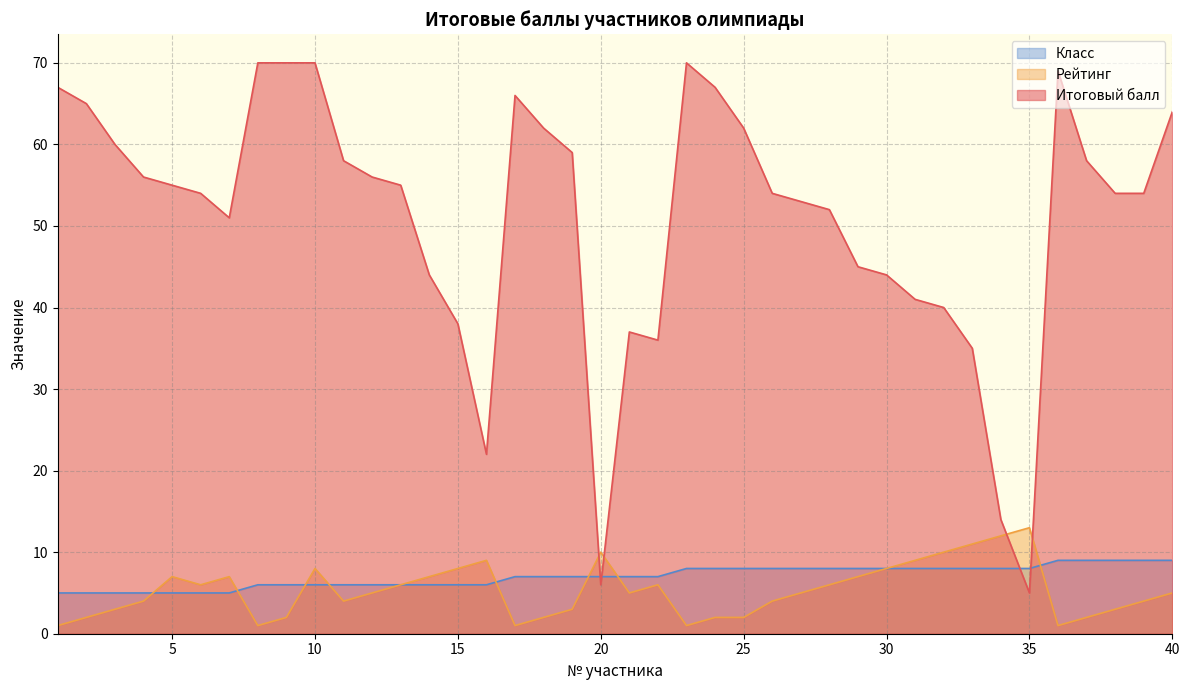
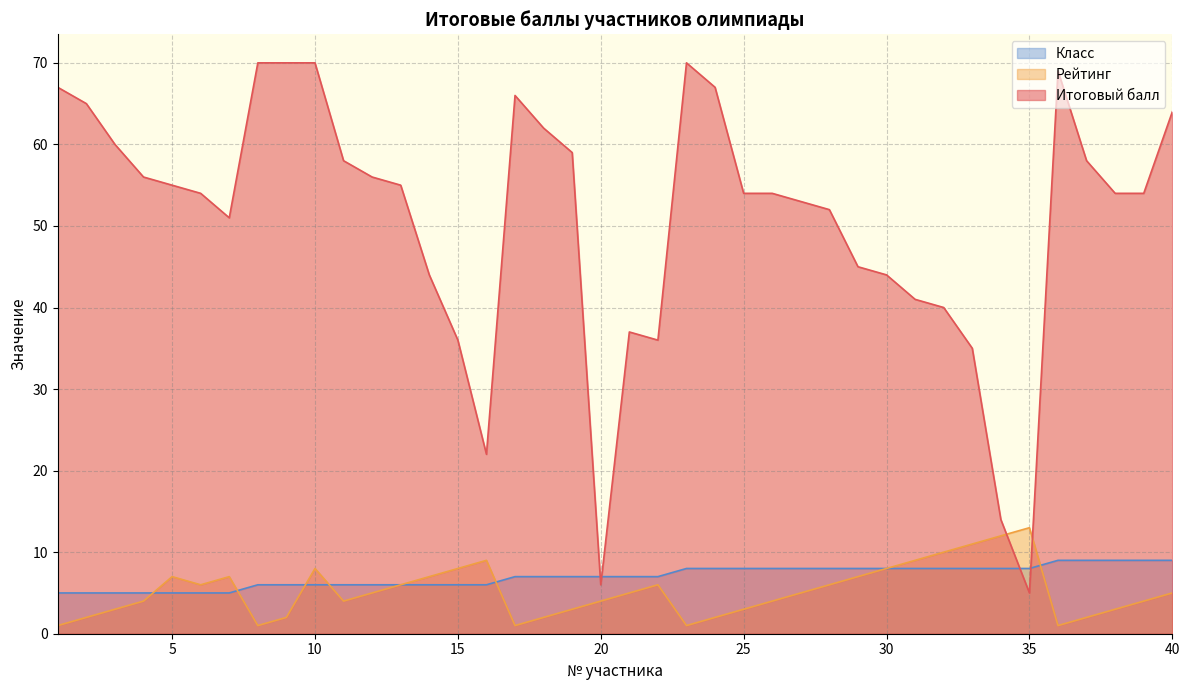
Итоговый балл, 15: 38 -> 36
Рейтинг, 20: 10 -> 4
Рейтинг, 25: 2 -> 3
Итоговый балл, 25: 62 -> 54
